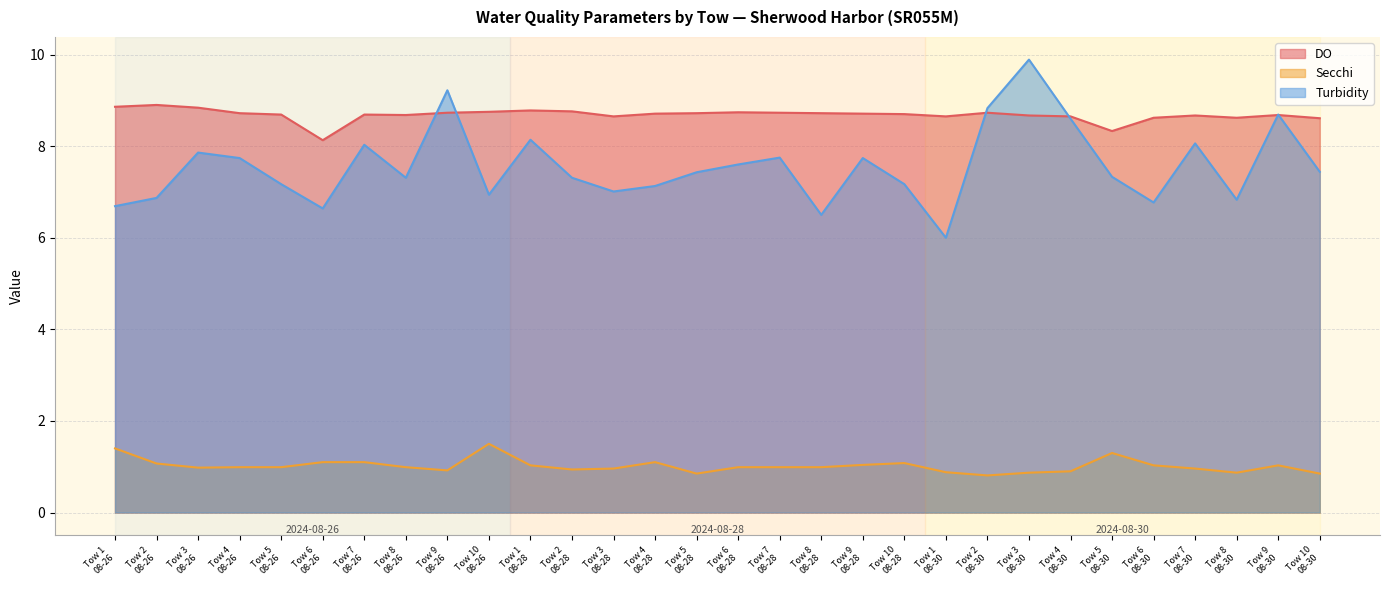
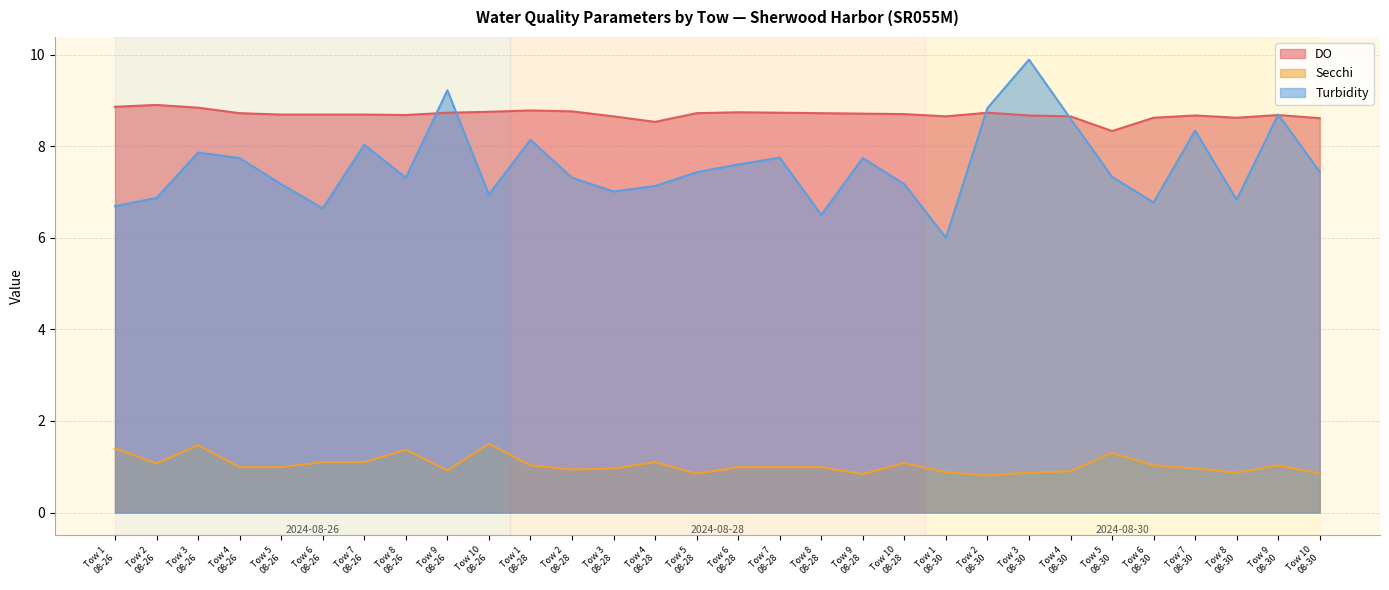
Secchi, Tow 3 08-26: 1.0 -> 1.5
DO, Tow 6 08-26: 8.1 -> 8.7
Secchi, Tow 8 08-26: 1.0 -> 1.4
DO, Tow 4 08-28: 8.7 -> 8.5
Secchi, Tow 9 08-28: 1.0 -> 0.8
Turbidity, Tow 7 08-30: 8.1 -> 8.3
